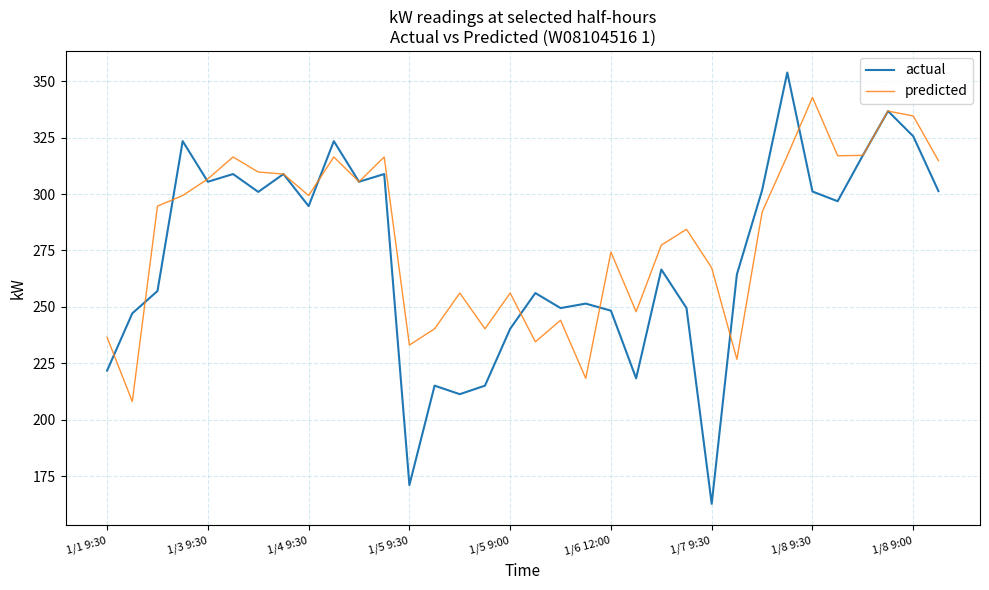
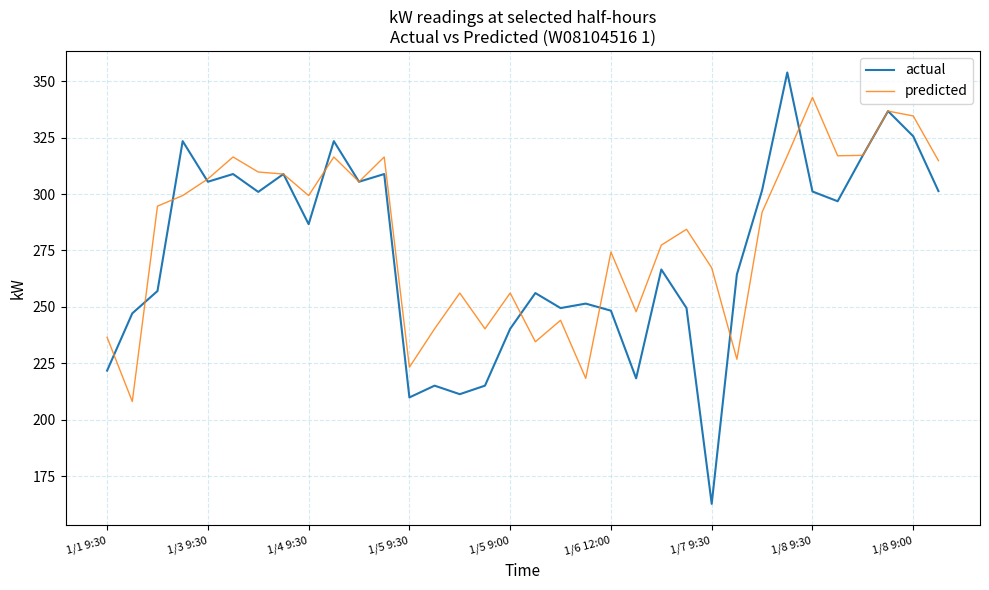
actual, 1/4 9:30: 295 -> 287
actual, 1/5 9:30: 171 -> 210
predicted, 1/5 9:30: 233 -> 223
